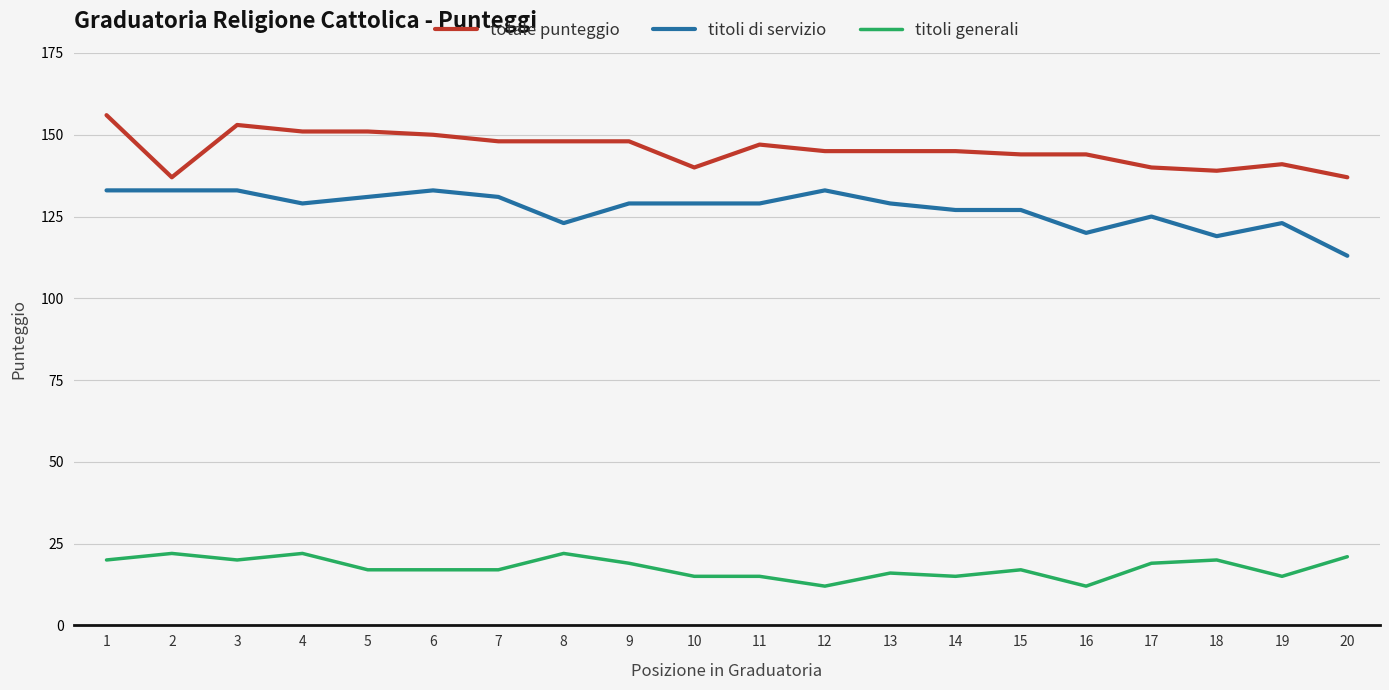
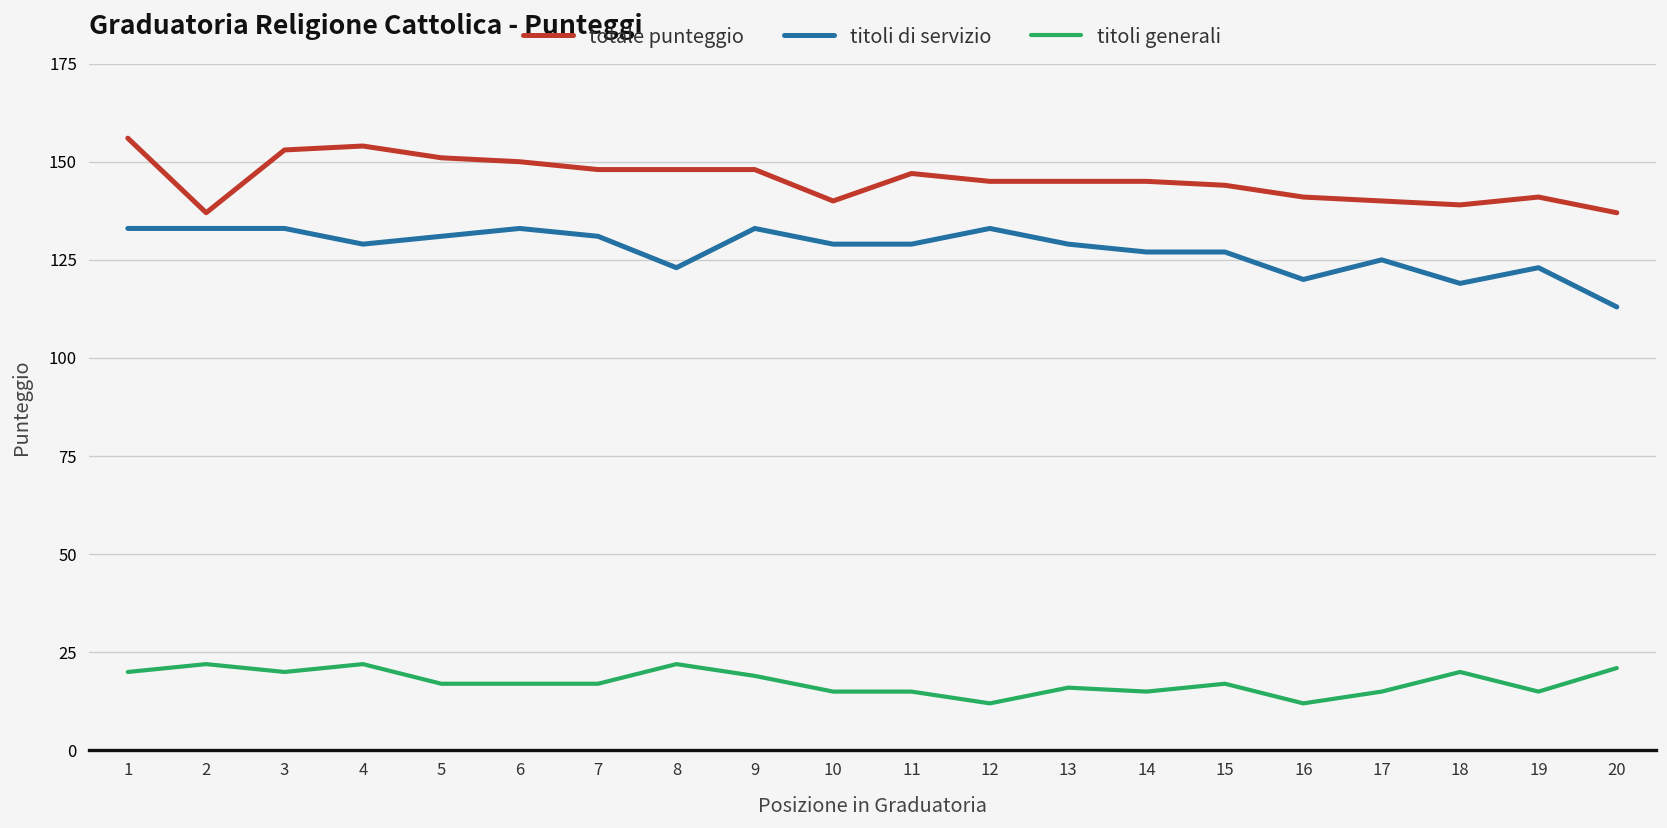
totale punteggio, 4: 151 -> 154
titoli di servizio, 9: 129 -> 133
totale punteggio, 16: 144 -> 141
titoli generali, 17: 19 -> 15
